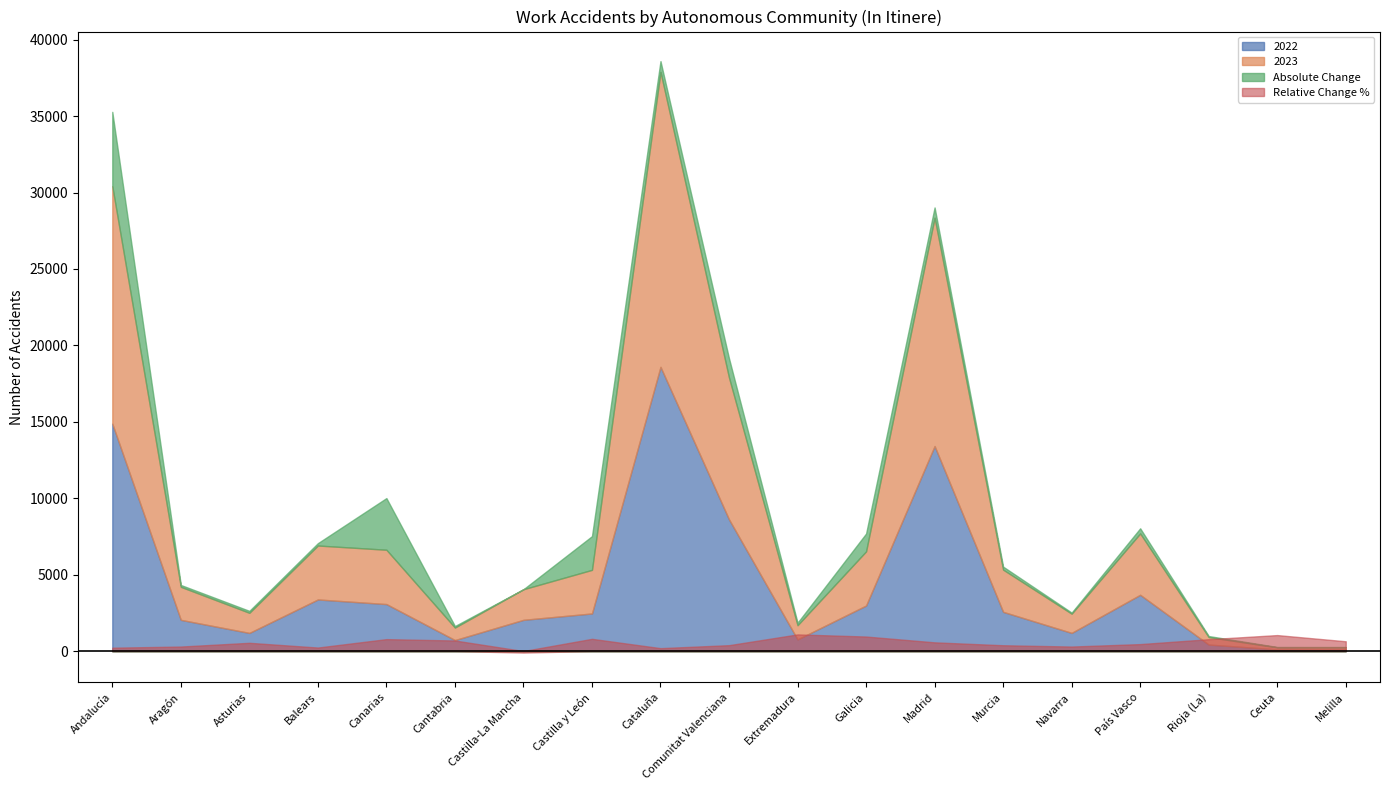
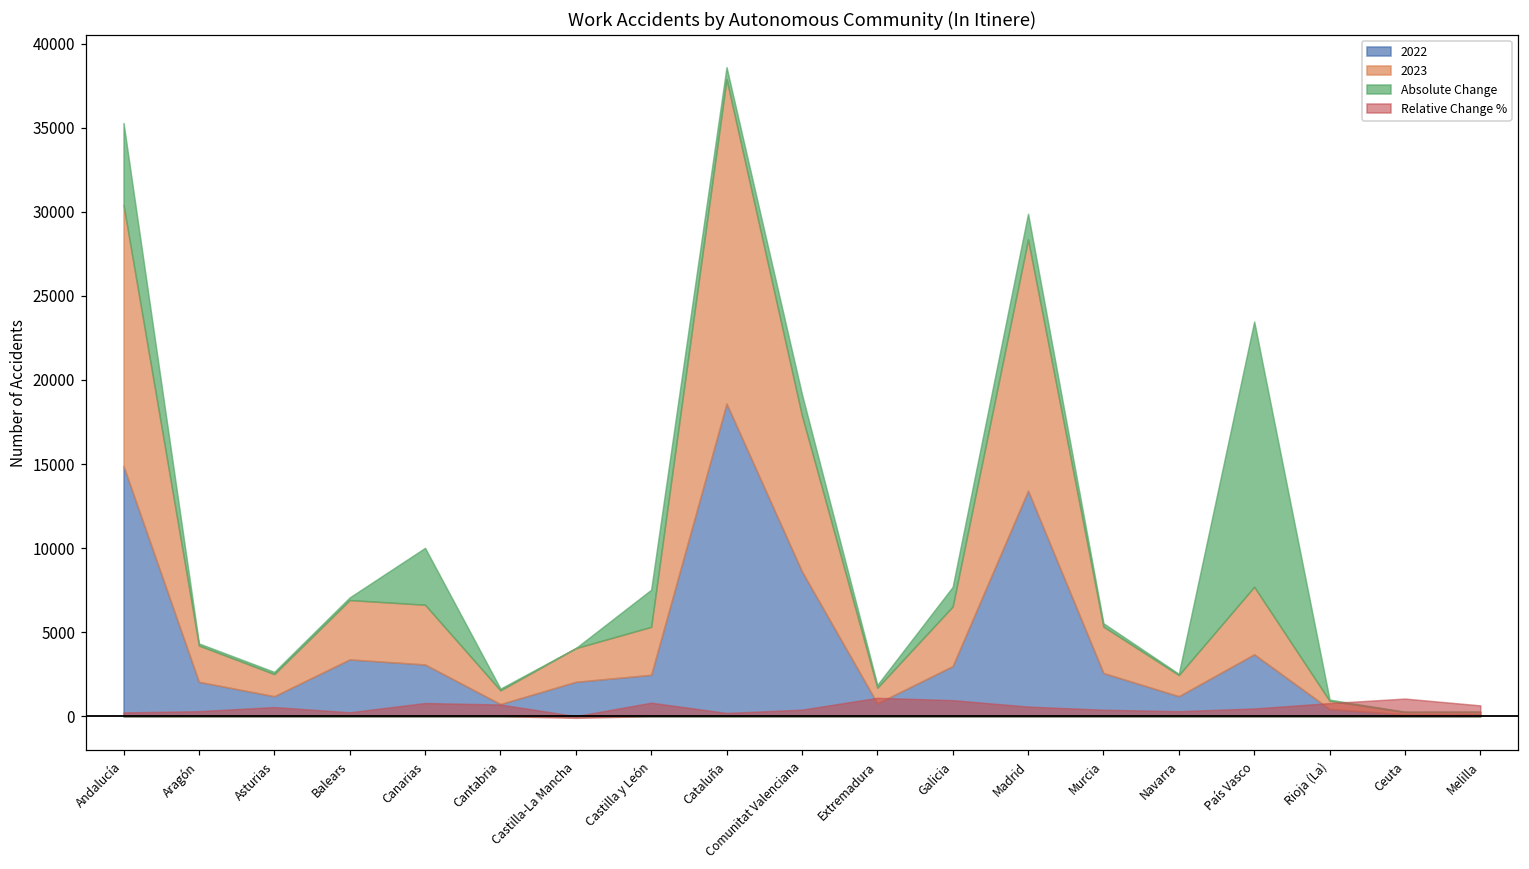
Absolute Change, Madrid: 700 -> 1500
Absolute Change, País Vasco: 300 -> 15800
